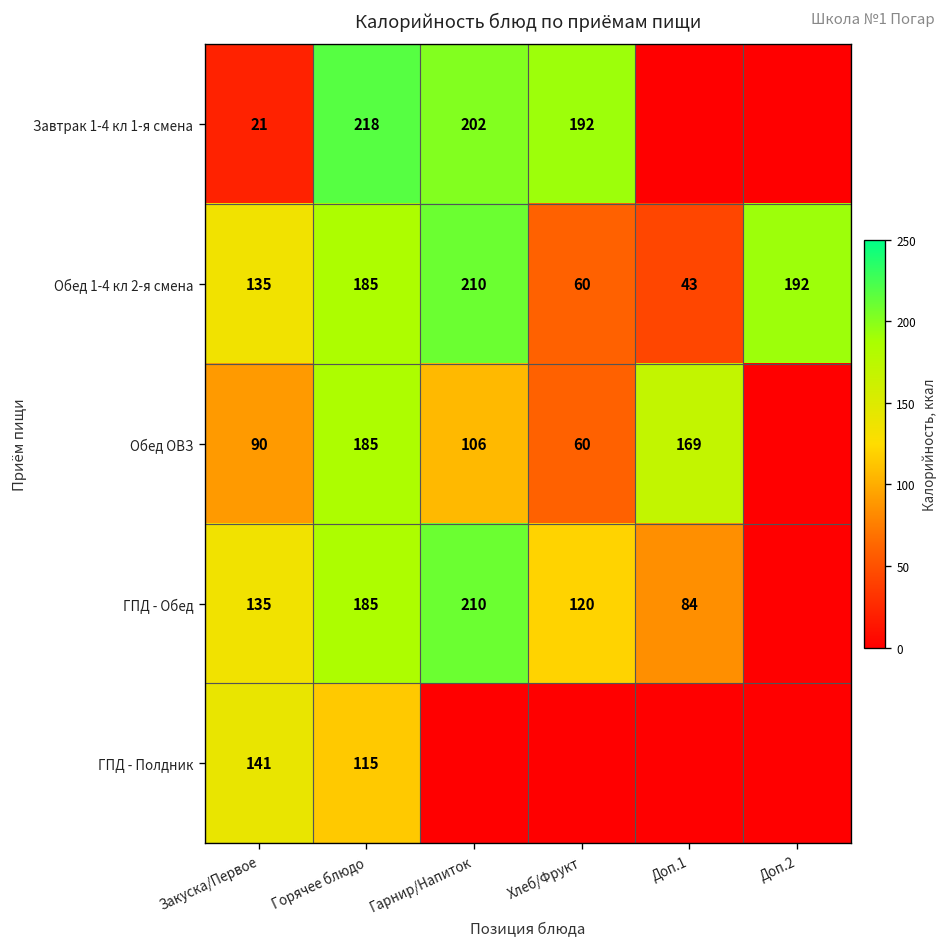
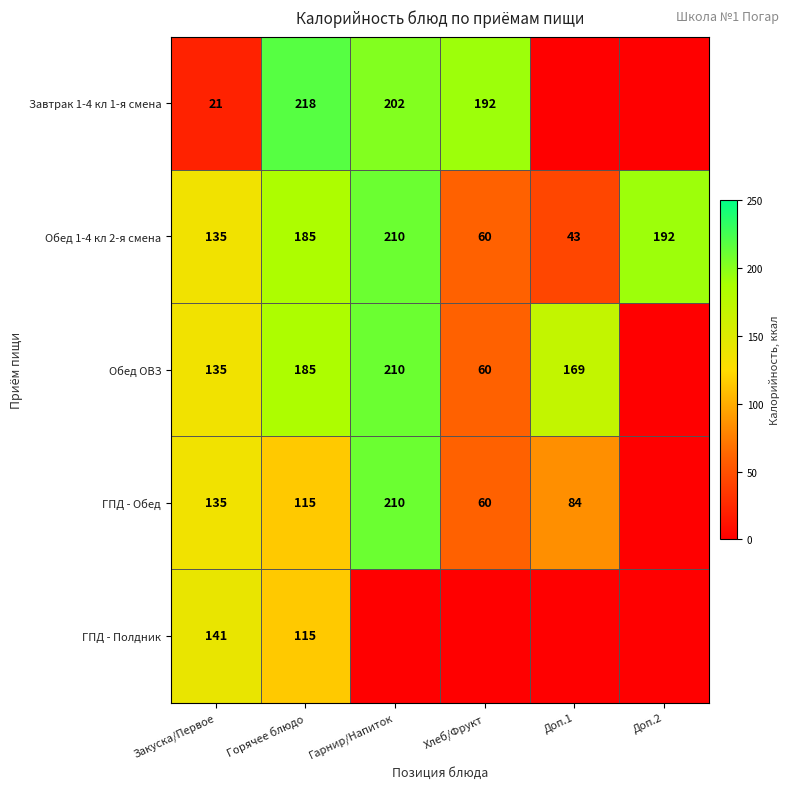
Обед ОВЗ, Закуска/Первое: 90 -> 135
Обед ОВЗ, Гарнир/Напиток: 106 -> 210
ГПД - Обед, Горячее блюдо: 185 -> 115
ГПД - Обед, Хлеб/Фрукт: 120 -> 60
